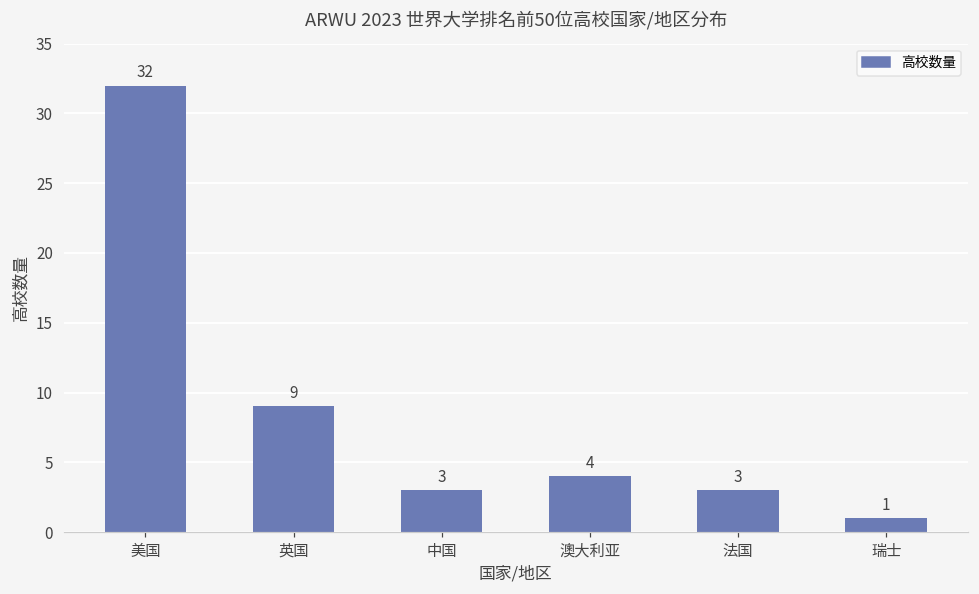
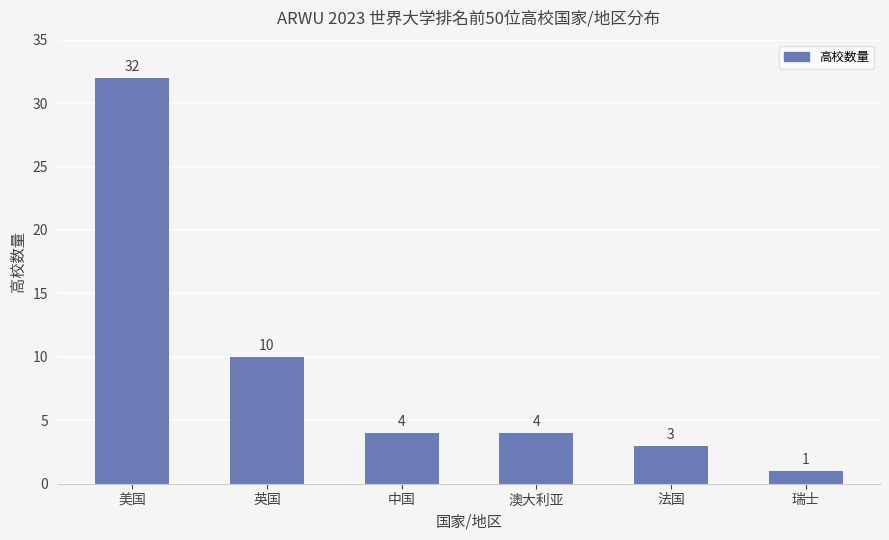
英国: 9 -> 10
中国: 3 -> 4
